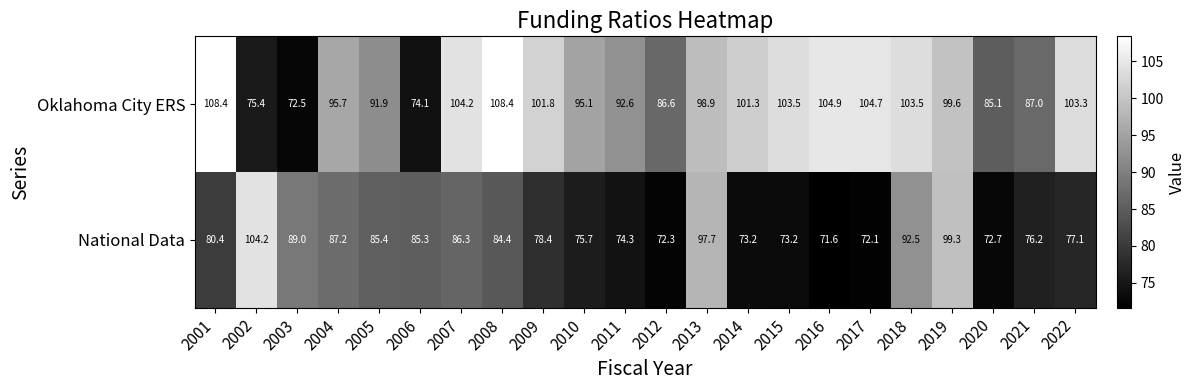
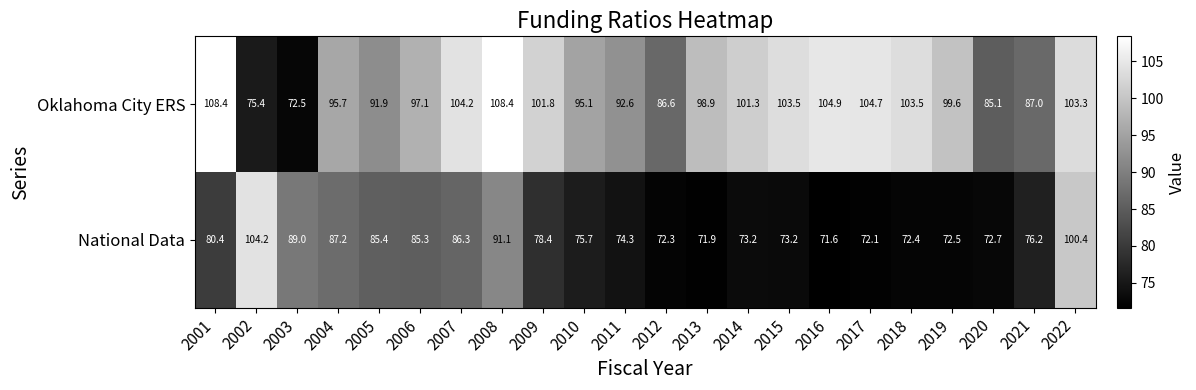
Oklahoma City ERS, 2006: 74.1 -> 97.1
National Data, 2008: 84.4 -> 91.1
National Data, 2013: 97.7 -> 71.9
National Data, 2018: 92.5 -> 72.4
National Data, 2019: 99.3 -> 72.5
National Data, 2022: 77.1 -> 100.4
